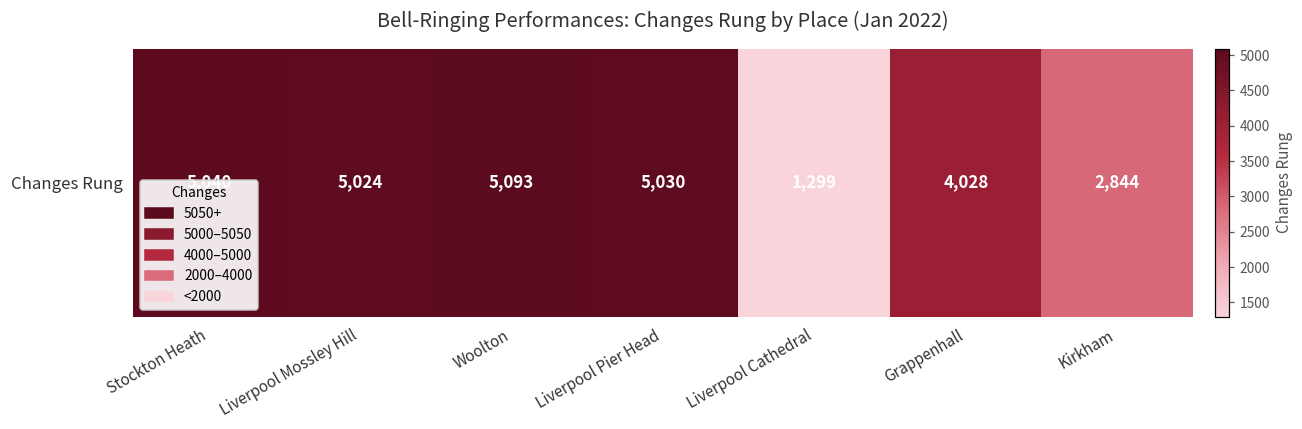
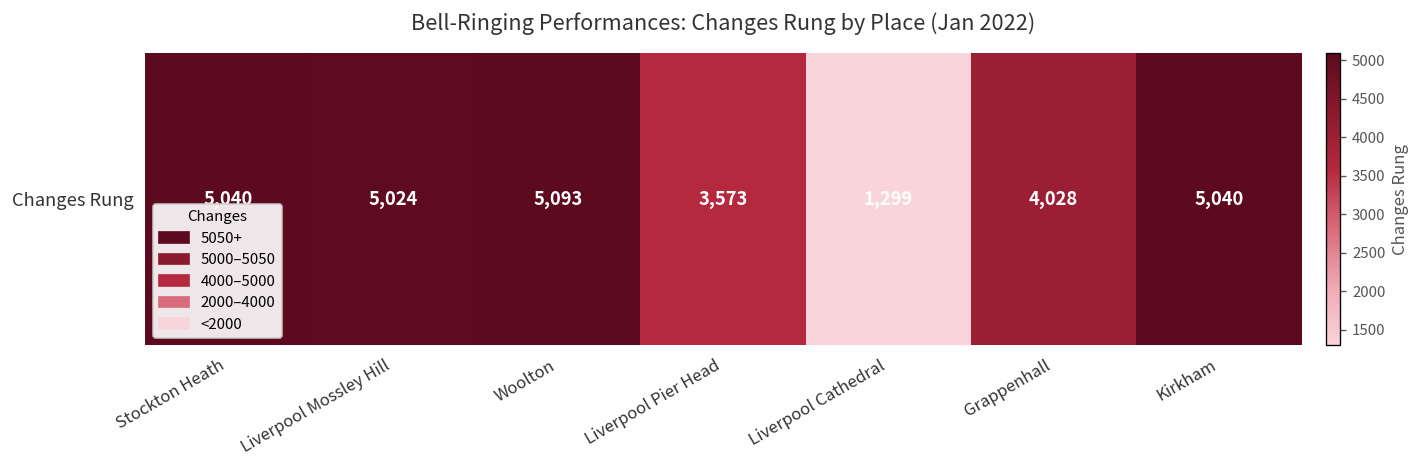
Changes Rung, Liverpool Pier Head: 5,030 -> 3,573
Changes Rung, Kirkham: 2,844 -> 5,040
